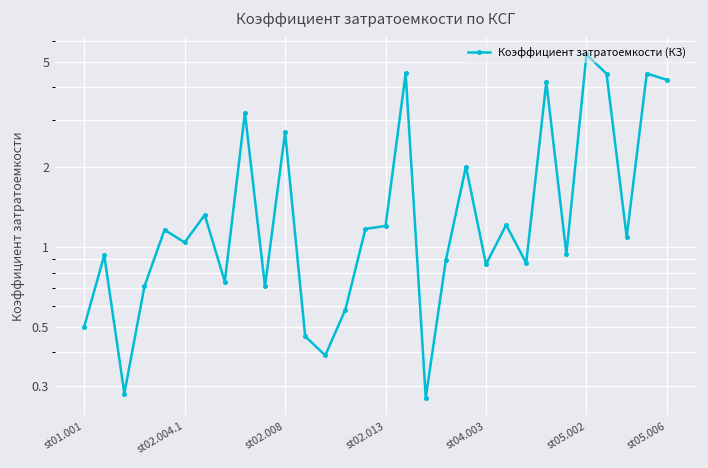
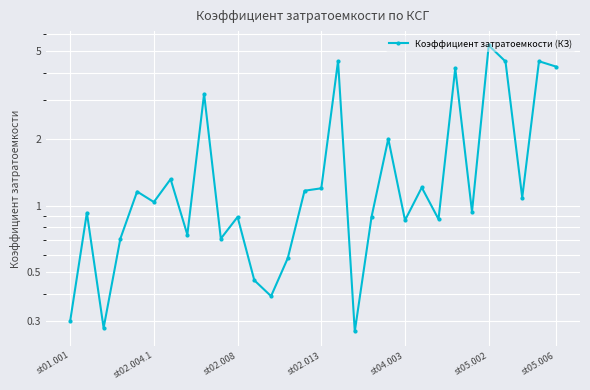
st01.001: 0.5 -> 0.3
st02.008: 2.7 -> 0.89
